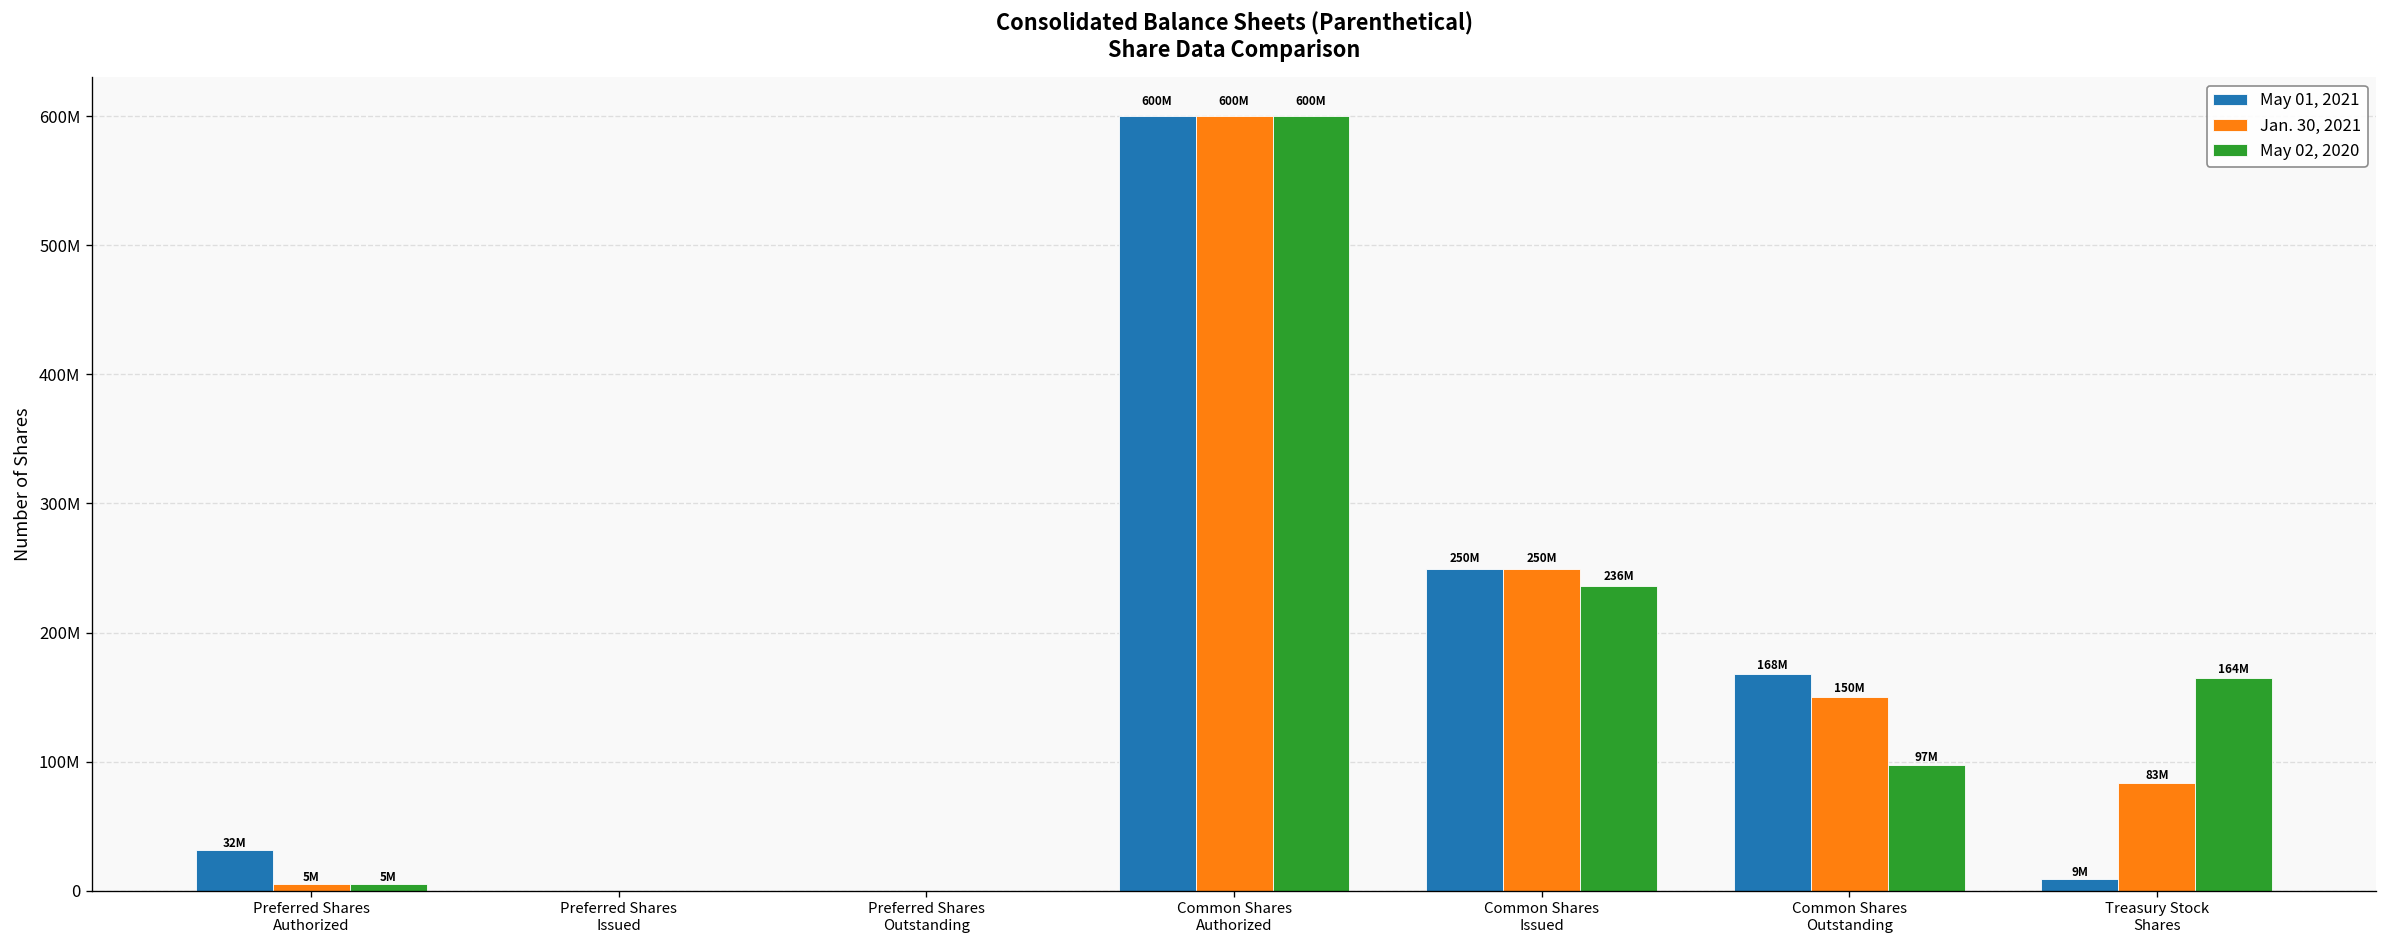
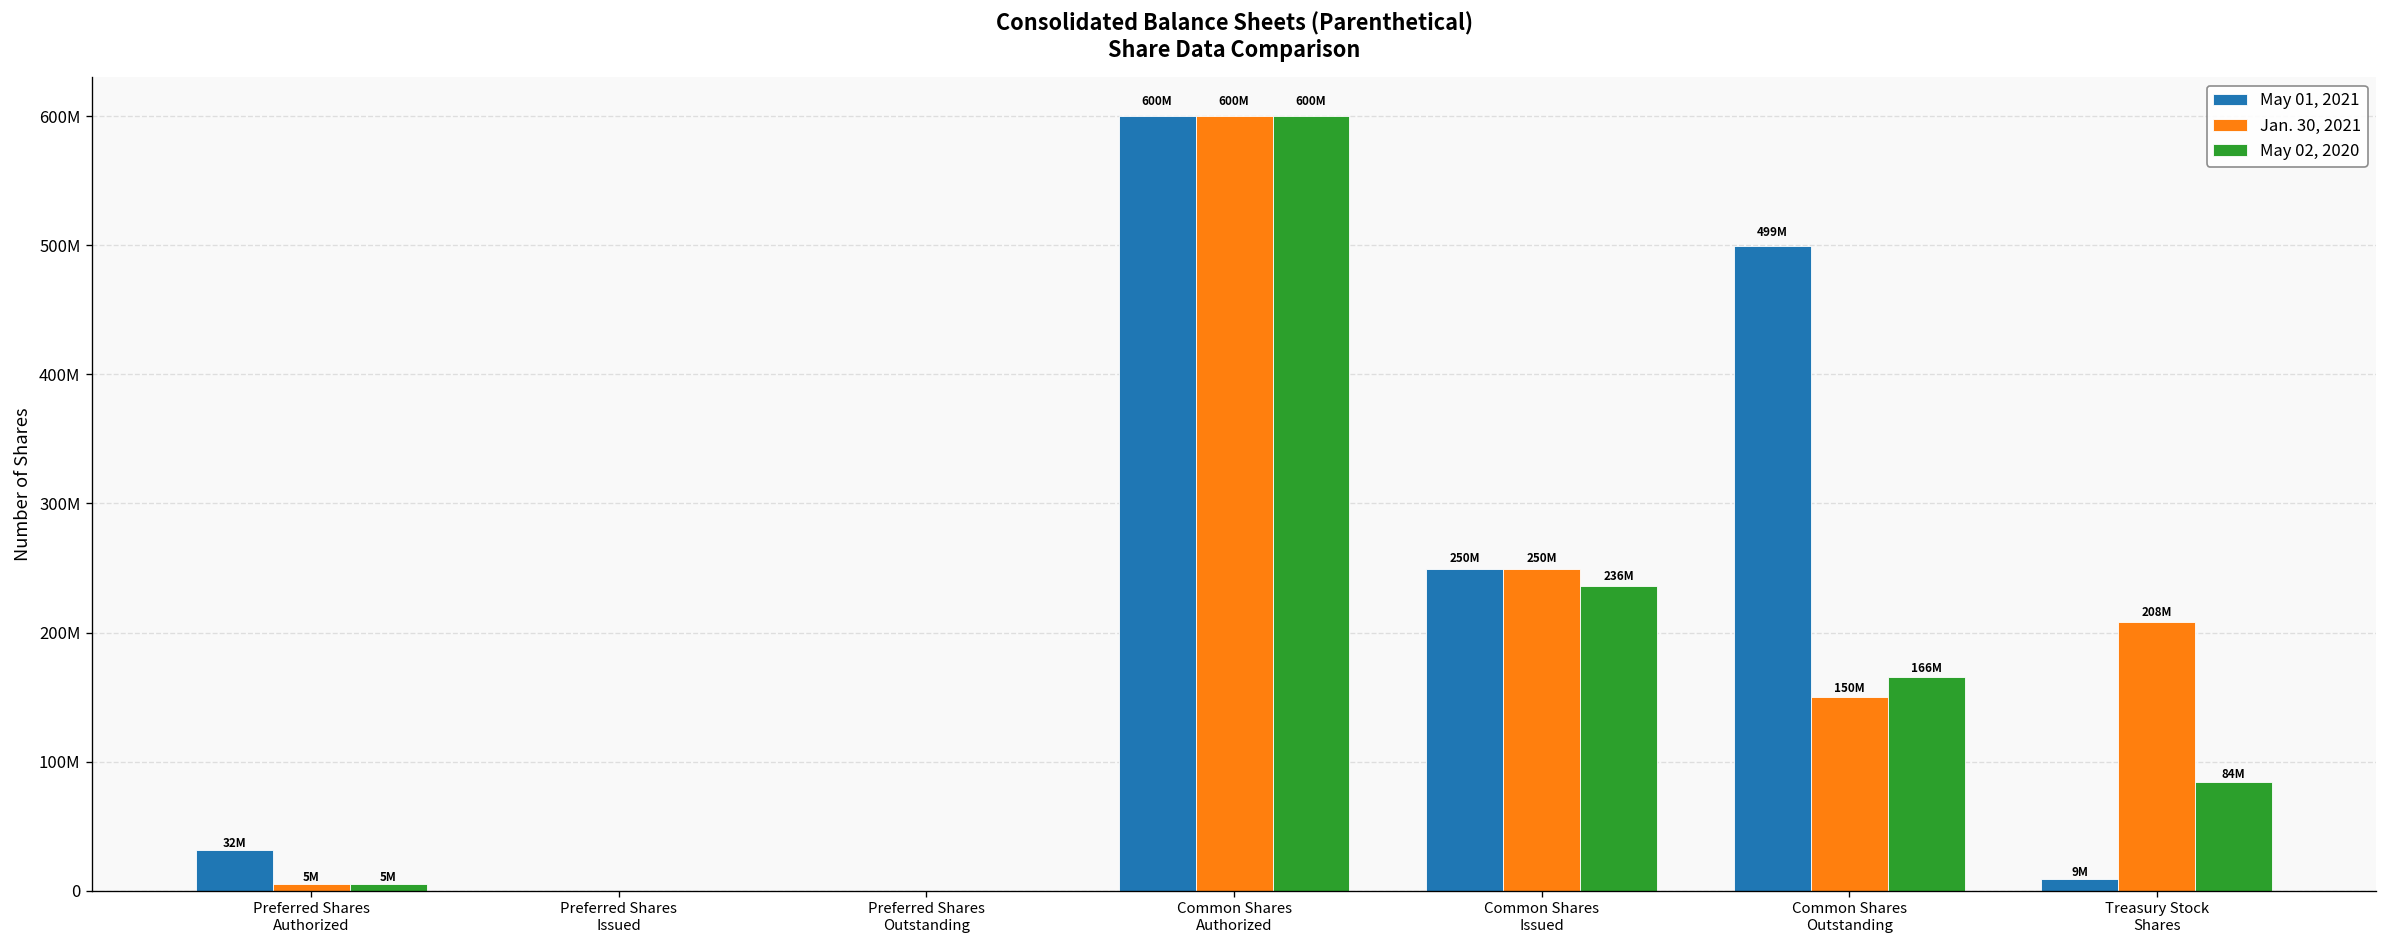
May 01, 2021, Common Shares Outstanding: 168M -> 499M
May 02, 2020, Common Shares Outstanding: 97M -> 166M
Jan. 30, 2021, Treasury Stock Shares: 83M -> 208M
May 02, 2020, Treasury Stock Shares: 164M -> 84M
